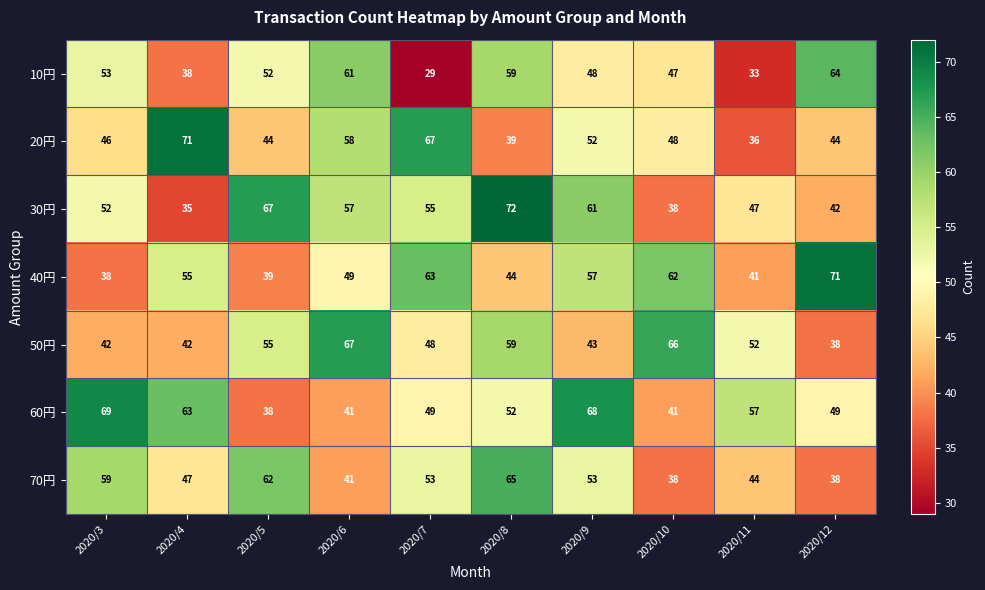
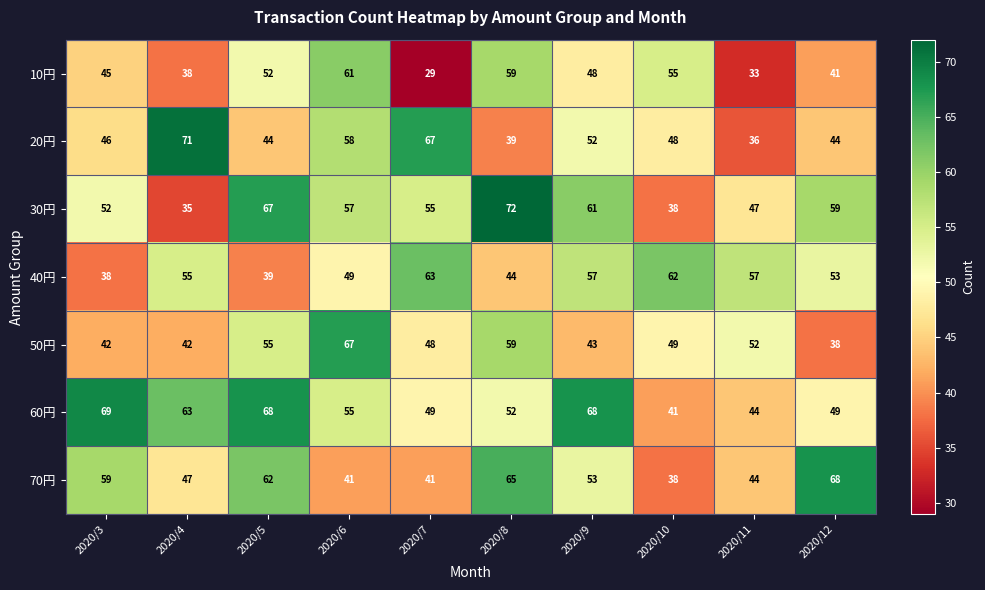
10円, 2020/3: 53 -> 45
10円, 2020/10: 47 -> 55
10円, 2020/12: 64 -> 41
30円, 2020/12: 42 -> 59
40円, 2020/11: 41 -> 57
40円, 2020/12: 71 -> 53
50円, 2020/10: 66 -> 49
60円, 2020/5: 38 -> 68
60円, 2020/6: 41 -> 55
60円, 2020/11: 57 -> 44
70円, 2020/7: 53 -> 41
70円, 2020/12: 38 -> 68
